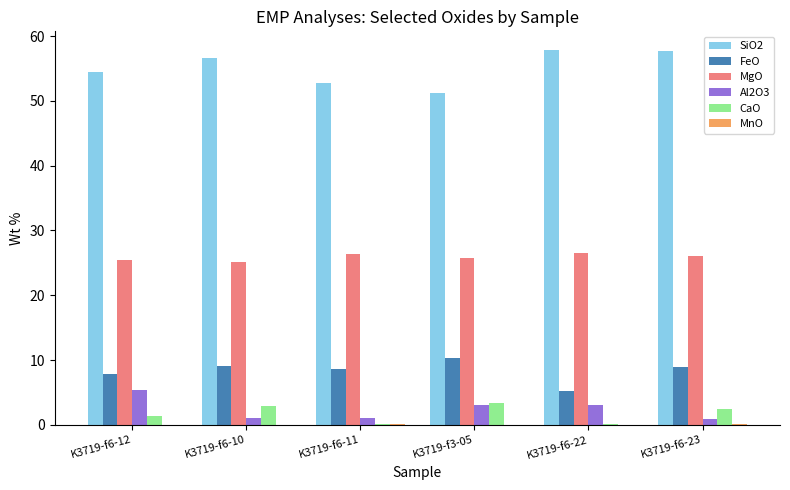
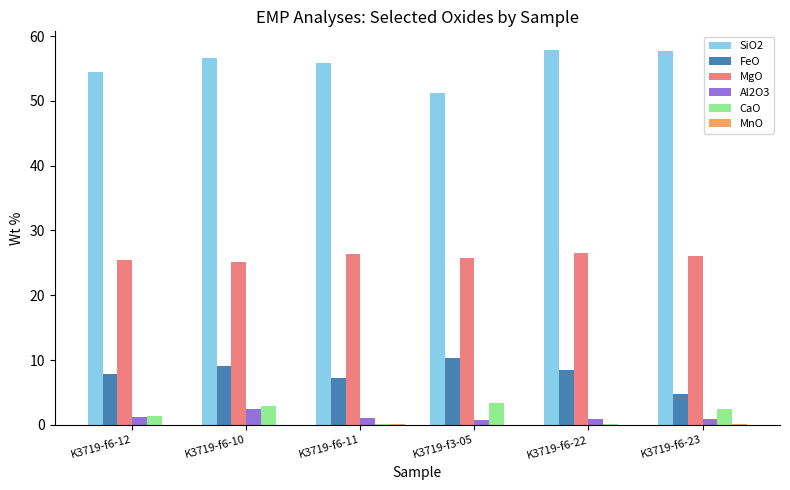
Al2O3, K3719-f6-12: 5 -> 1
Al2O3, K3719-f6-10: 1 -> 2
SiO2, K3719-f6-11: 53 -> 56
FeO, K3719-f6-11: 9 -> 7
Al2O3, K3719-f3-05: 3 -> 1
FeO, K3719-f6-22: 5 -> 8
Al2O3, K3719-f6-22: 3 -> 1
FeO, K3719-f6-23: 9 -> 5
